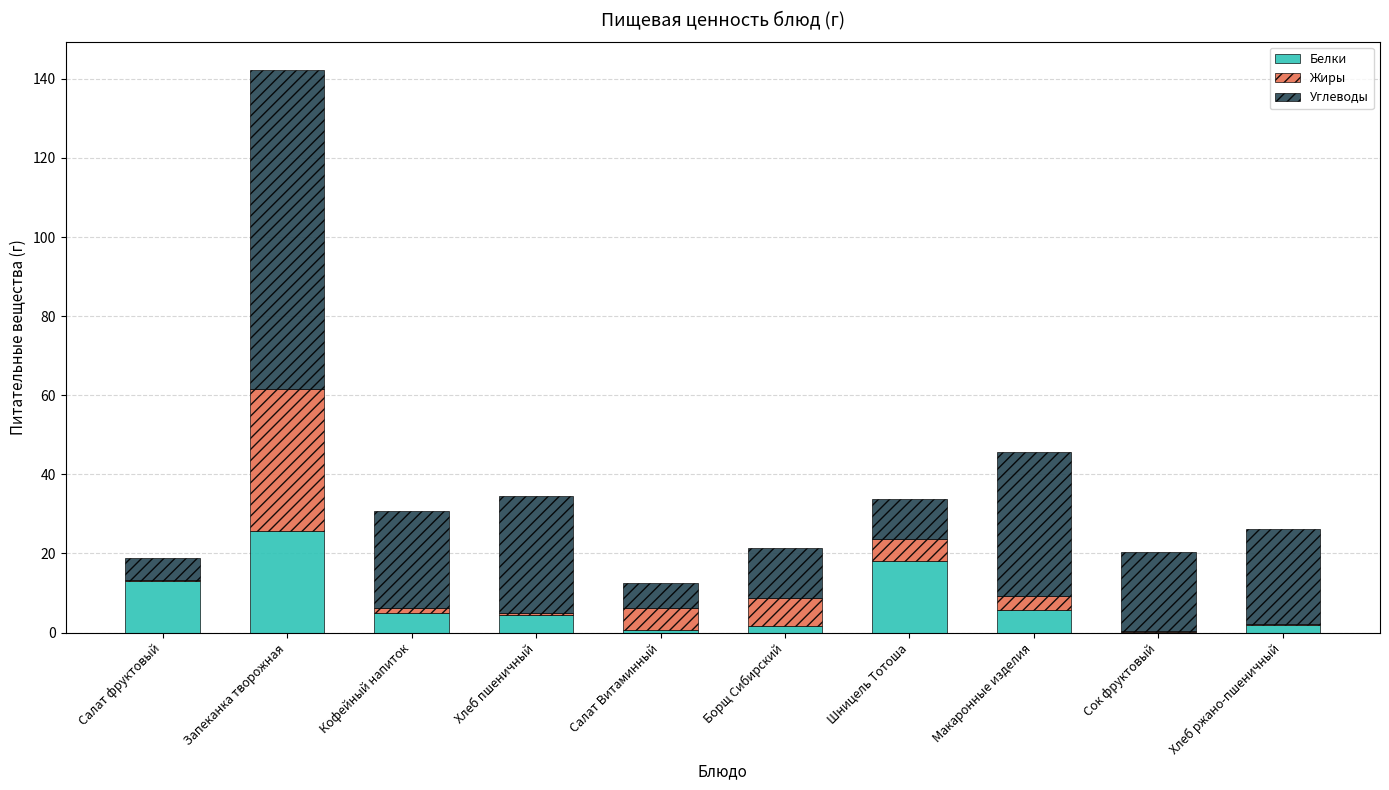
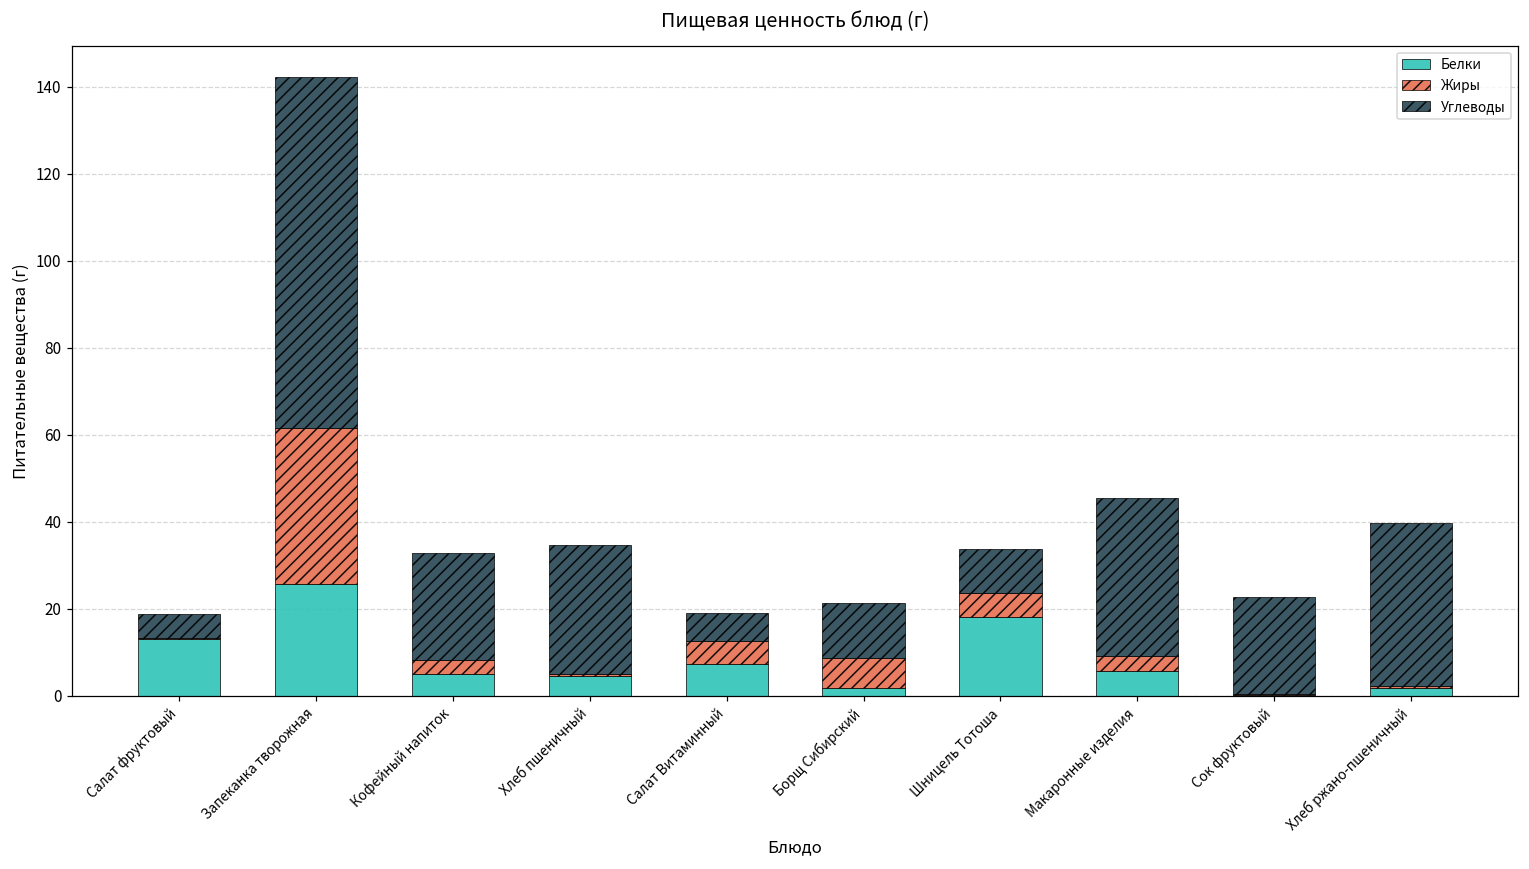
Жиры, Кофейный напиток: 1 -> 3
Белки, Салат Витаминный: 1 -> 7
Углеводы, Сок фруктовый: 20 -> 22
Углеводы, Хлеб ржано-пшеничный: 24 -> 38
